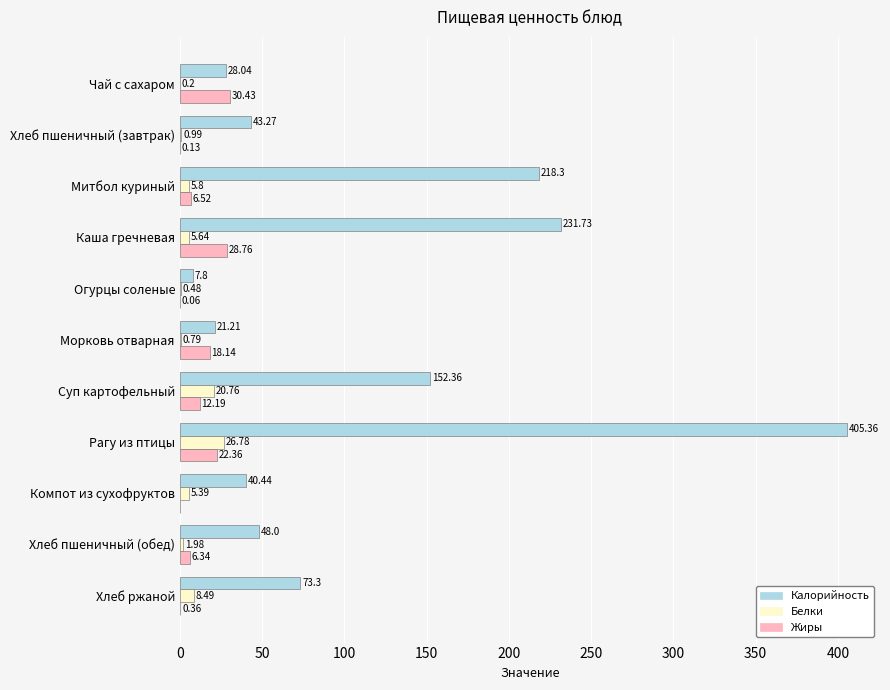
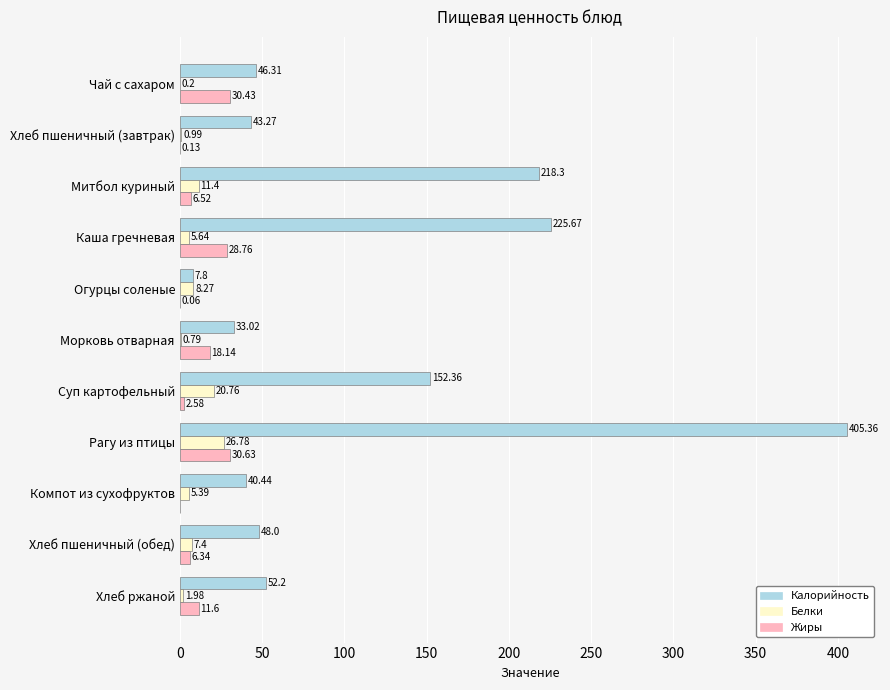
Калорийность, Чай с сахаром: 28.04 -> 46.31
Белки, Митбол куриный: 5.8 -> 11.4
Калорийность, Каша гречневая: 231.73 -> 225.67
Белки, Огурцы соленые: 0.48 -> 8.27
Калорийность, Морковь отварная: 21.21 -> 33.02
Жиры, Суп картофельный: 12.19 -> 2.58
Жиры, Рагу из птицы: 22.36 -> 30.63
Белки, Хлеб пшеничный (обед): 1.98 -> 7.4
Калорийность, Хлеб ржаной: 73.3 -> 52.2
Белки, Хлеб ржаной: 8.49 -> 1.98
Жиры, Хлеб ржаной: 0.36 -> 11.6
